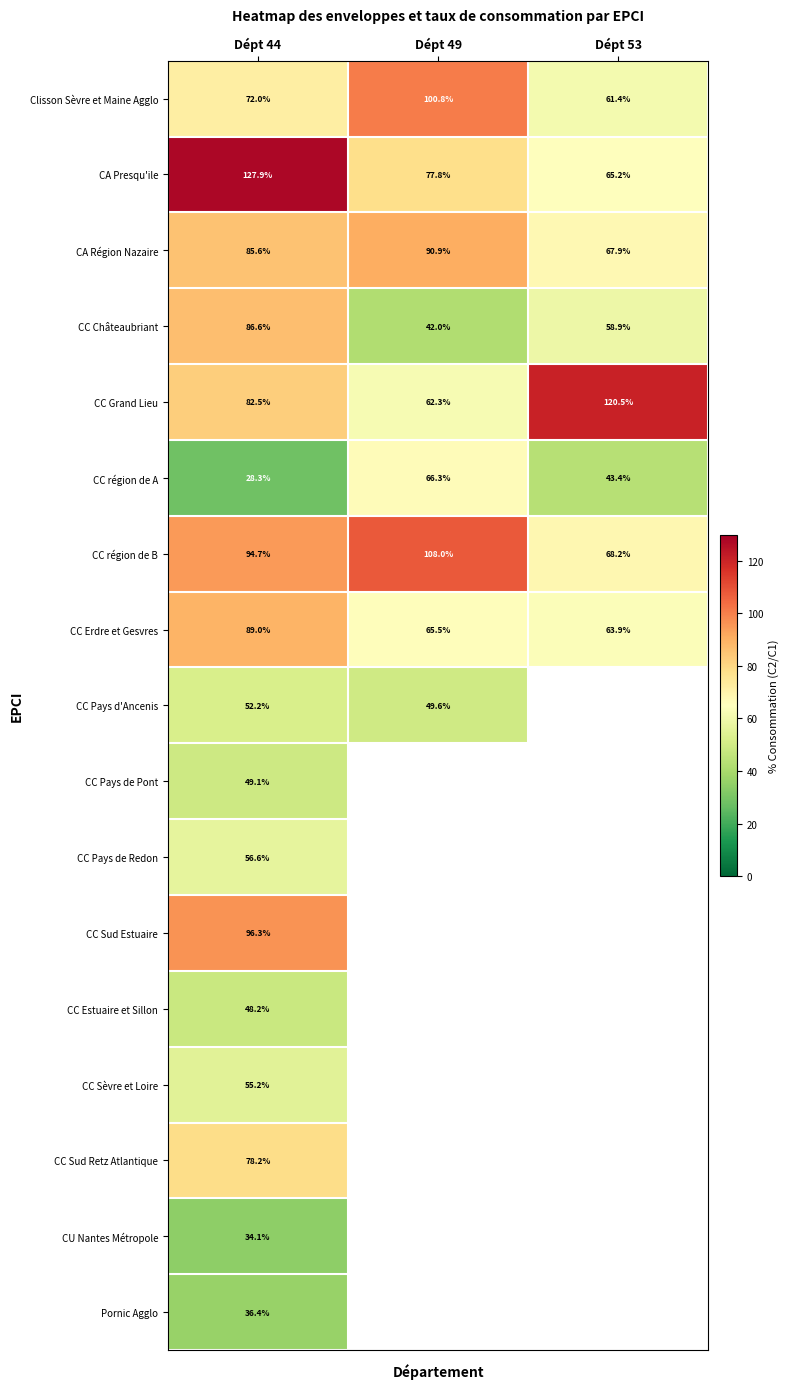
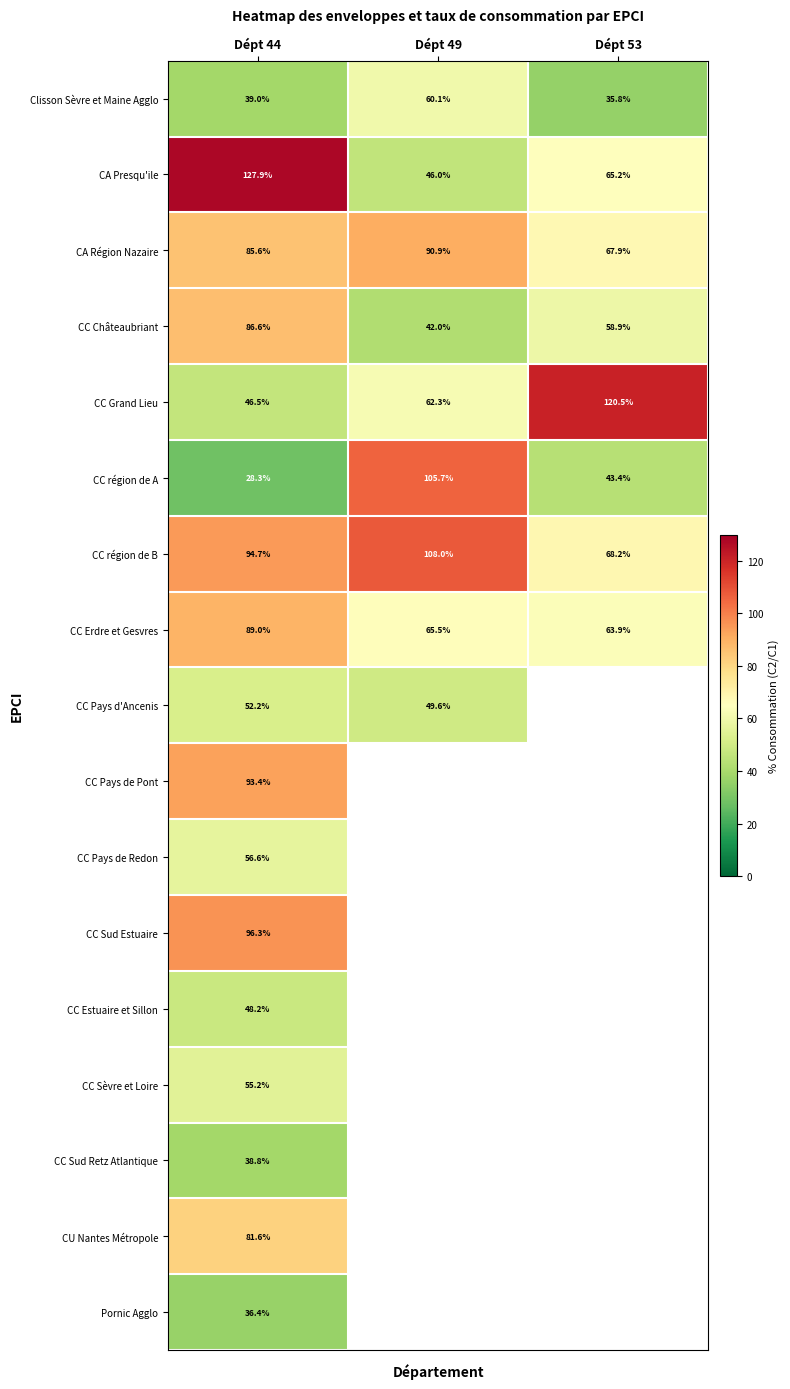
Clisson Sèvre et Maine Agglo, Dépt 44: 72.0% -> 39.0%
Clisson Sèvre et Maine Agglo, Dépt 49: 100.8% -> 60.1%
Clisson Sèvre et Maine Agglo, Dépt 53: 61.4% -> 35.8%
CA Presqu'ile, Dépt 49: 77.8% -> 46.0%
CC Grand Lieu, Dépt 44: 82.5% -> 46.5%
CC région de A, Dépt 49: 66.3% -> 105.7%
CC Pays de Pont, Dépt 44: 49.1% -> 93.4%
CC Sud Retz Atlantique, Dépt 44: 78.2% -> 38.8%
CU Nantes Métropole, Dépt 44: 34.1% -> 81.6%
